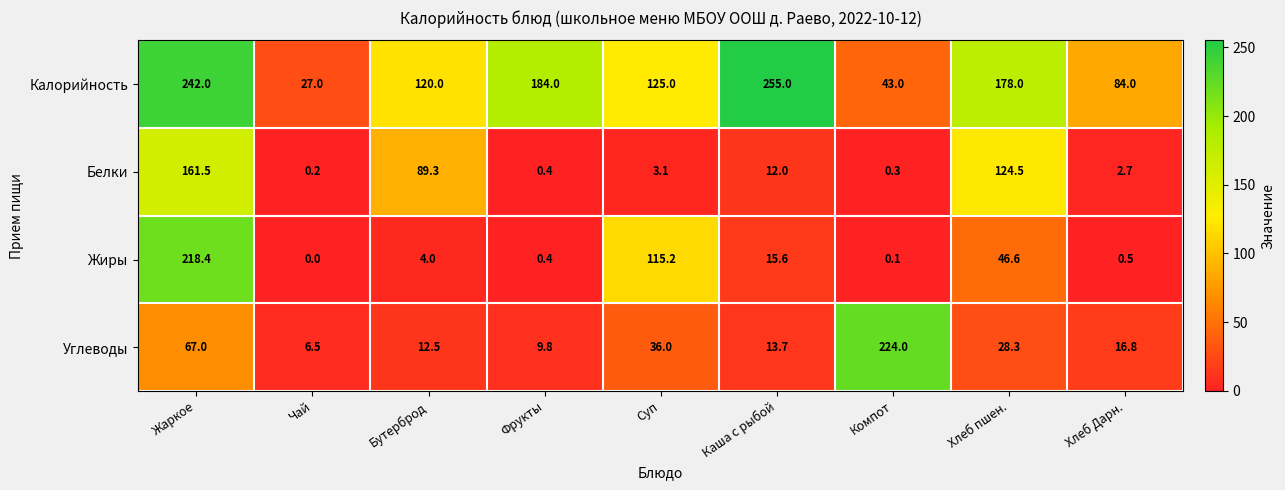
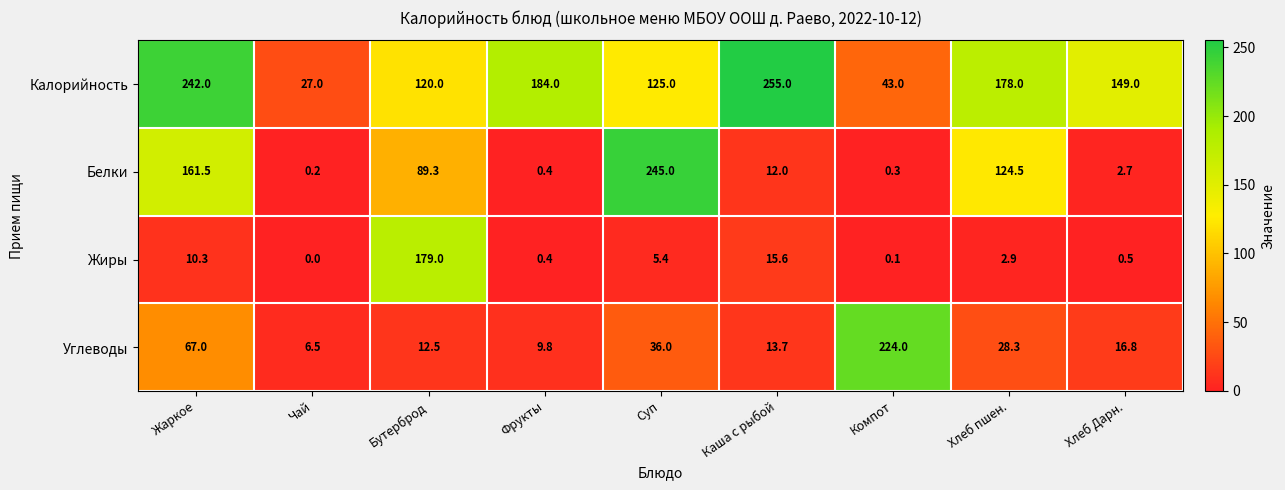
Калорийность, Хлеб Дарн.: 84.0 -> 149.0
Белки, Суп: 3.1 -> 245.0
Жиры, Жаркое: 218.4 -> 10.3
Жиры, Бутерброд: 4.0 -> 179.0
Жиры, Суп: 115.2 -> 5.4
Жиры, Хлеб пшен.: 46.6 -> 2.9
